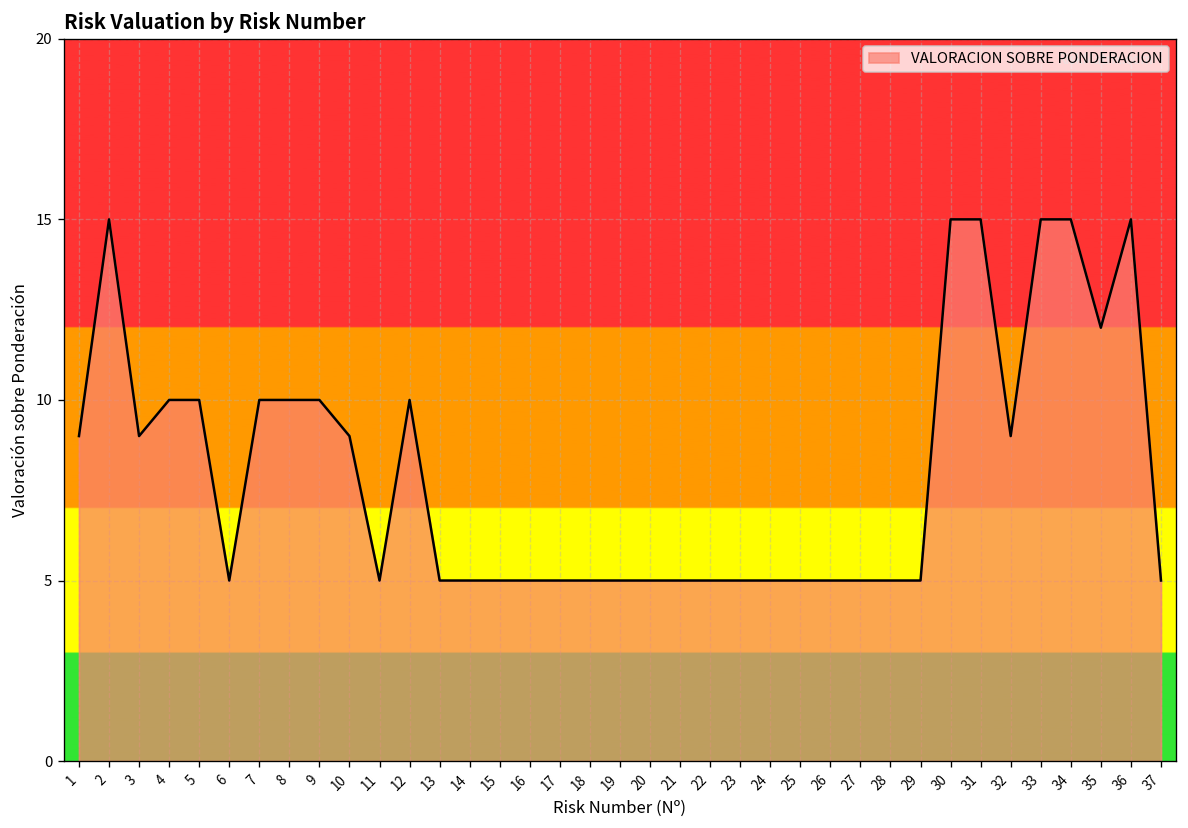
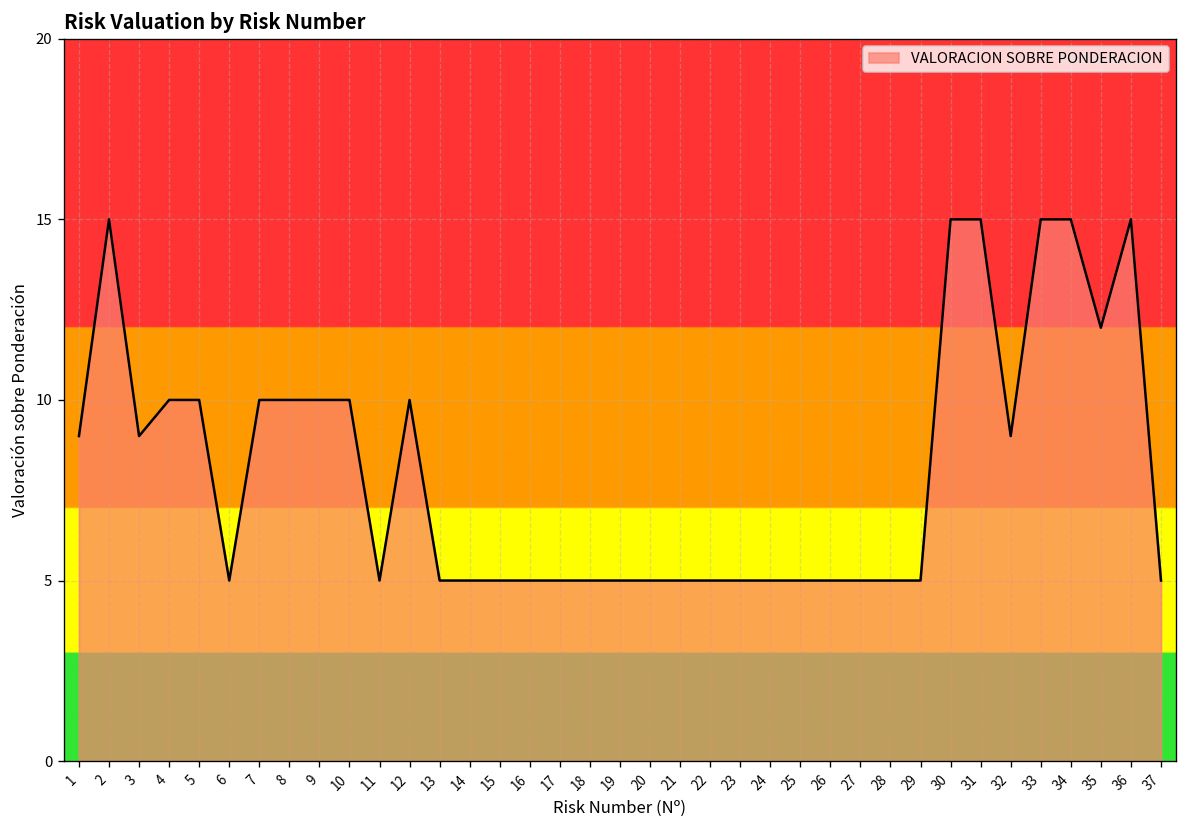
10: 9 -> 10
